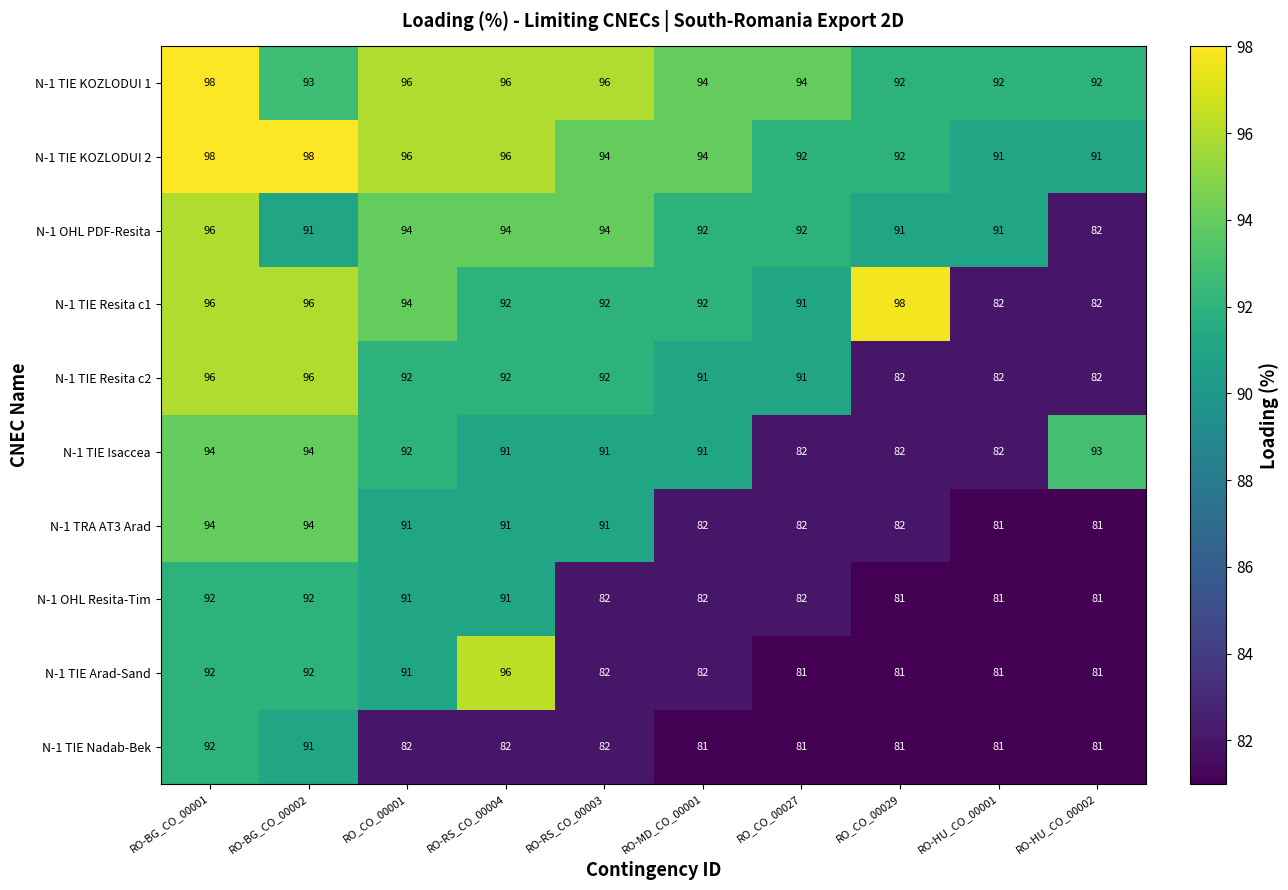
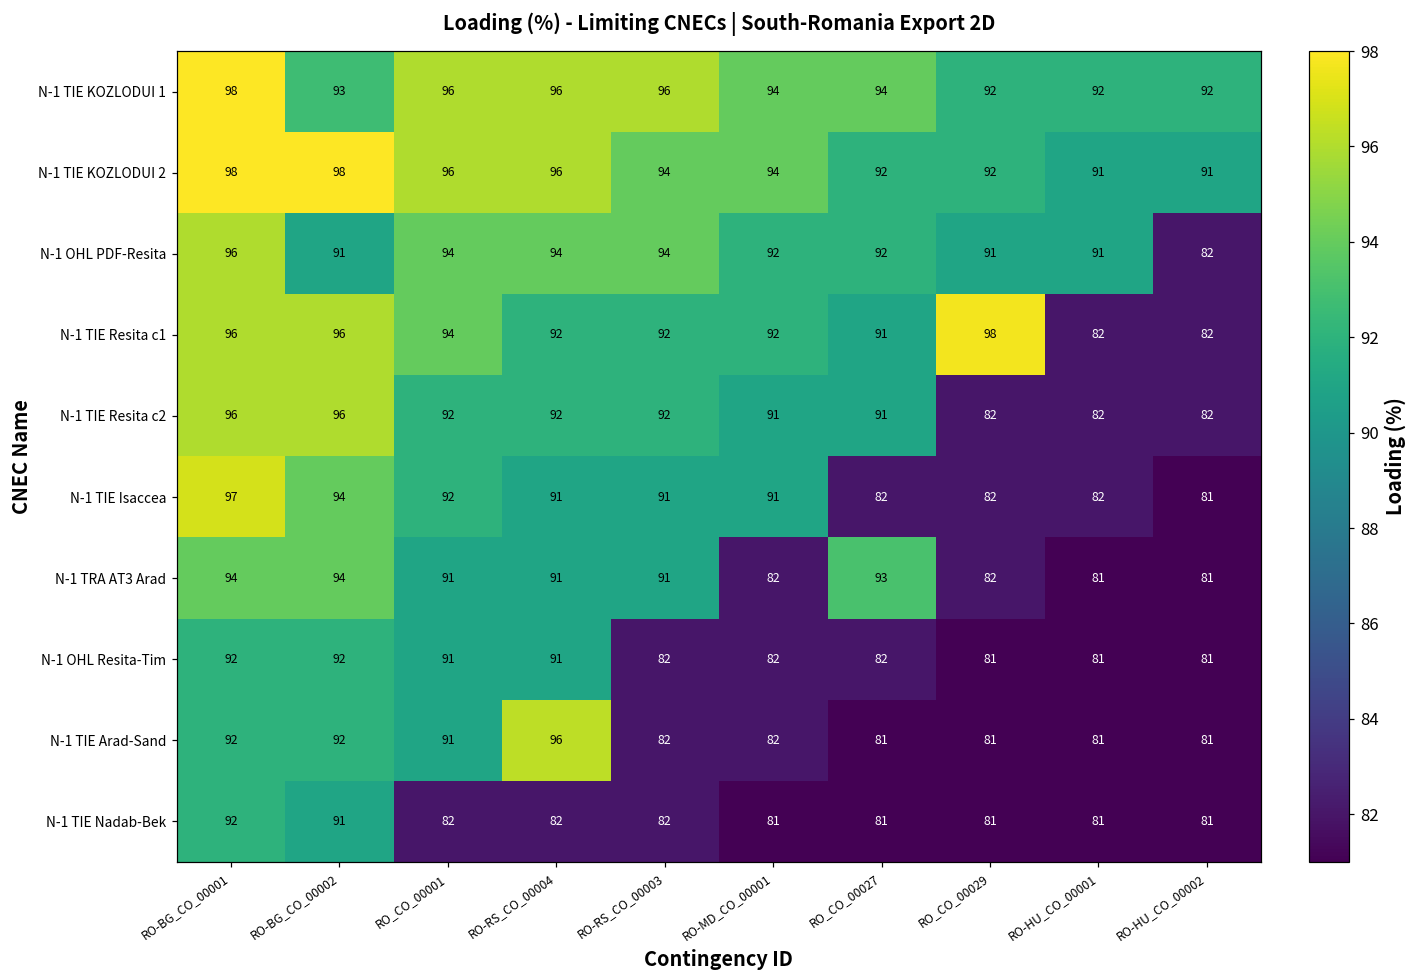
N-1 TIE Isaccea, RO-BG_CO_00001: 94 -> 97
N-1 TIE Isaccea, RO-HU_CO_00002: 93 -> 81
N-1 TRA AT3 Arad, RO_CO_00027: 82 -> 93
